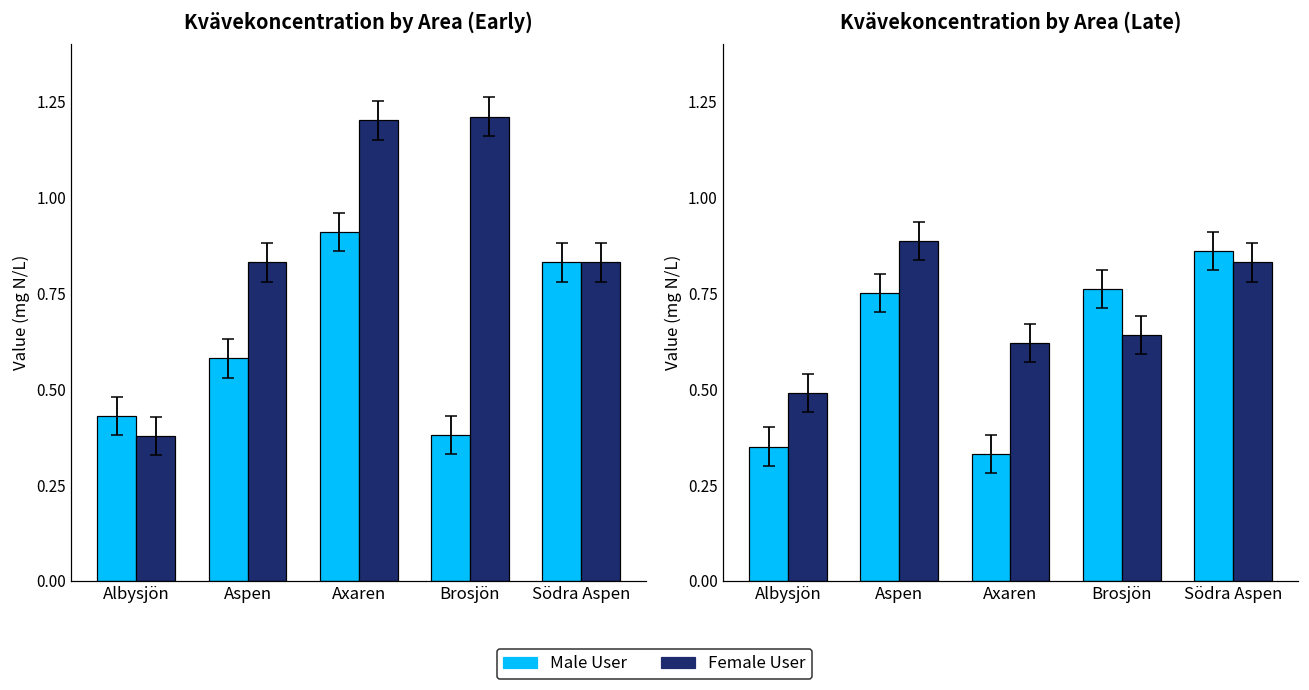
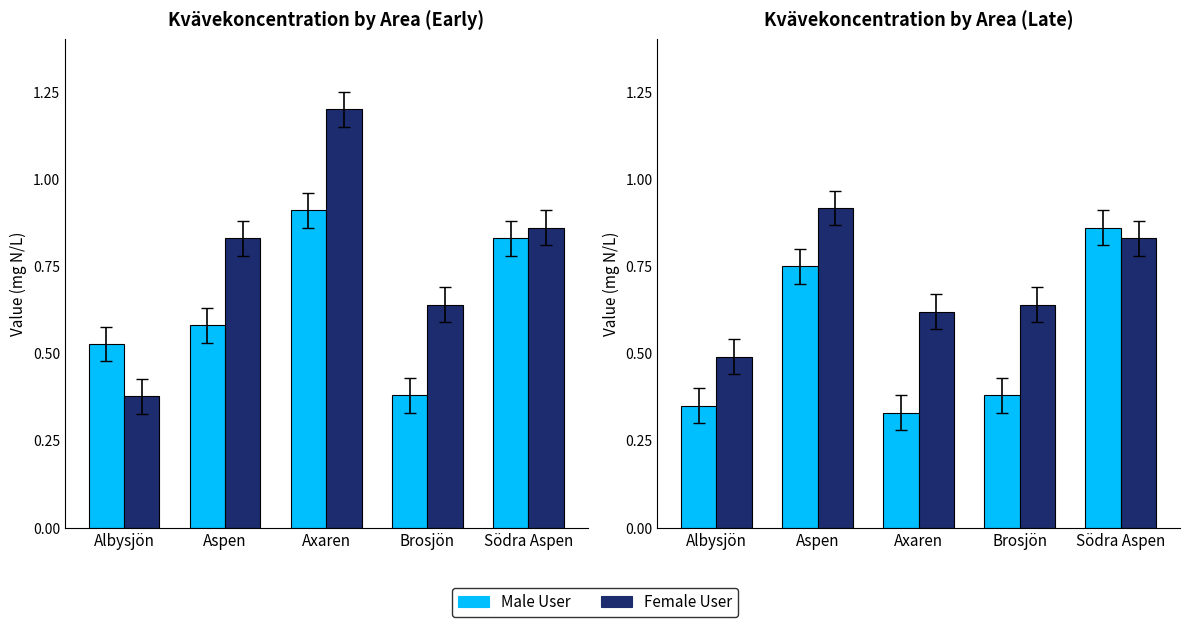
Kvävekoncentration by Area (Early), Male User, Albysjön: 0.43 -> 0.53
Kvävekoncentration by Area (Early), Female User, Brosjön: 1.21 -> 0.64
Kvävekoncentration by Area (Early), Female User, Södra Aspen: 0.83 -> 0.86
Kvävekoncentration by Area (Late), Female User, Aspen: 0.89 -> 0.92
Kvävekoncentration by Area (Late), Male User, Brosjön: 0.76 -> 0.38
